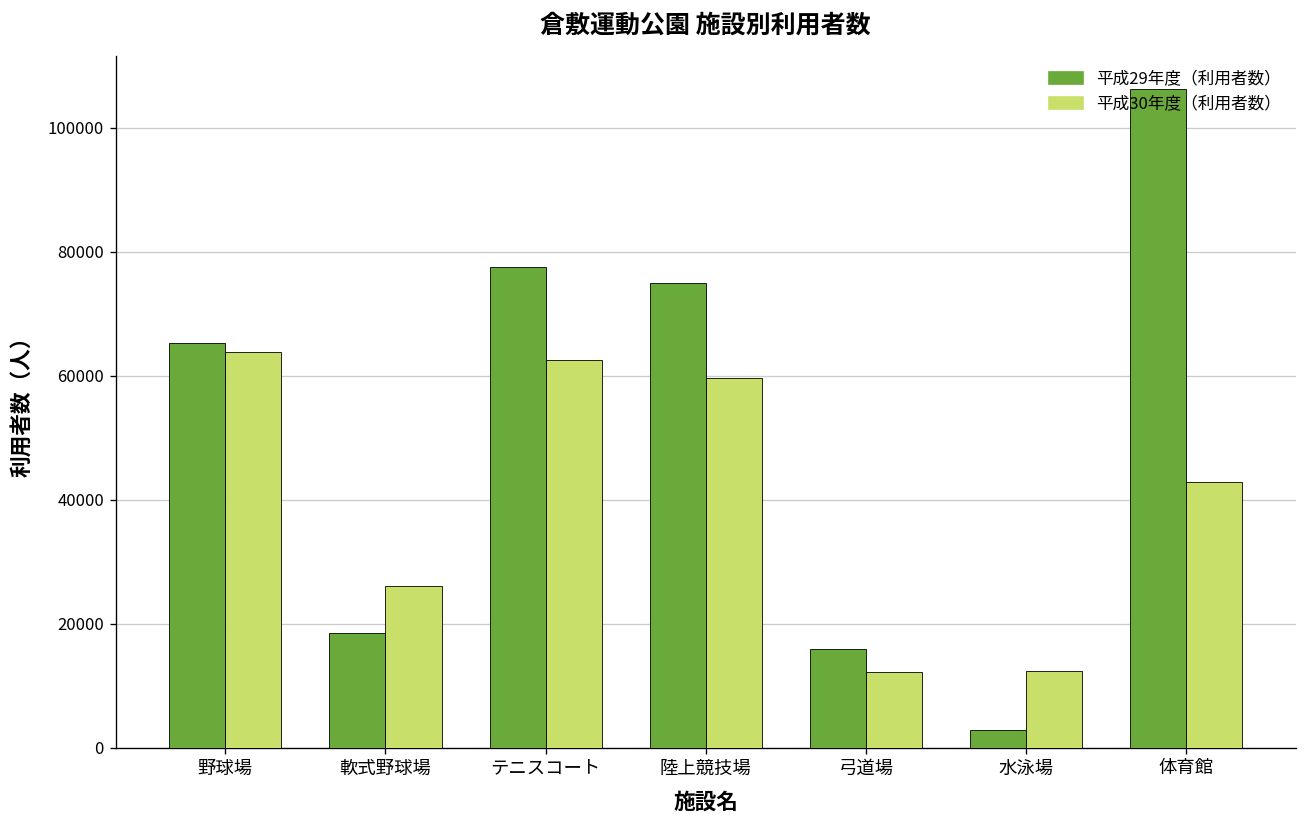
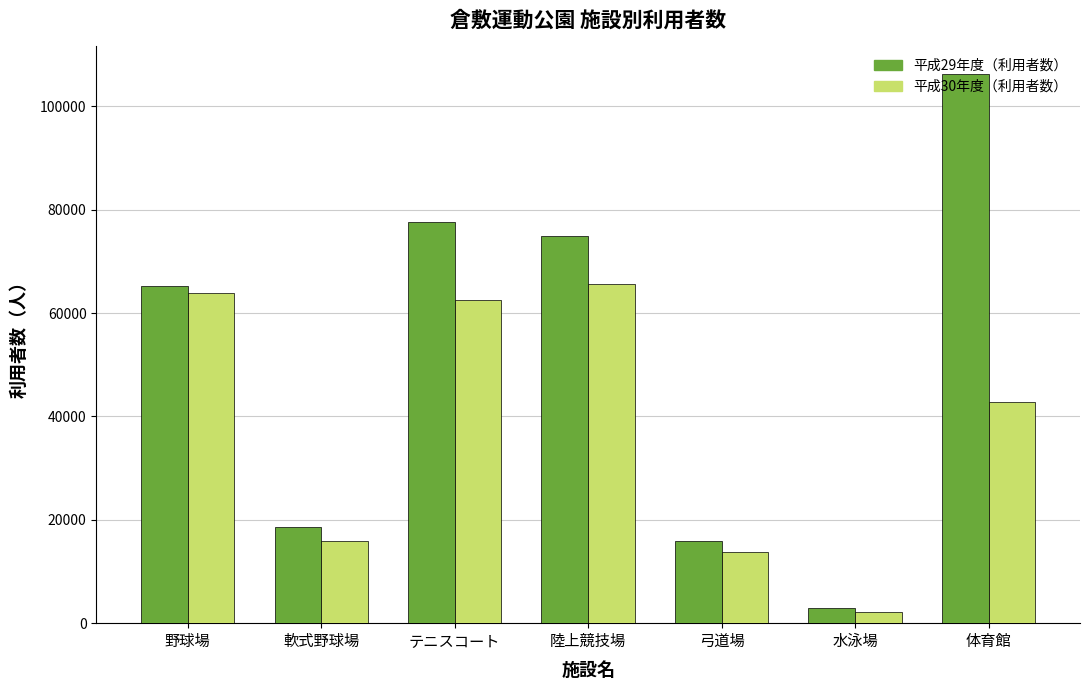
平成30年度（利用者数）, 軟式野球場: 26000 -> 16000
平成30年度（利用者数）, 陸上競技場: 60000 -> 66000
平成30年度（利用者数）, 弓道場: 12000 -> 14000
平成30年度（利用者数）, 水泳場: 12000 -> 2000
